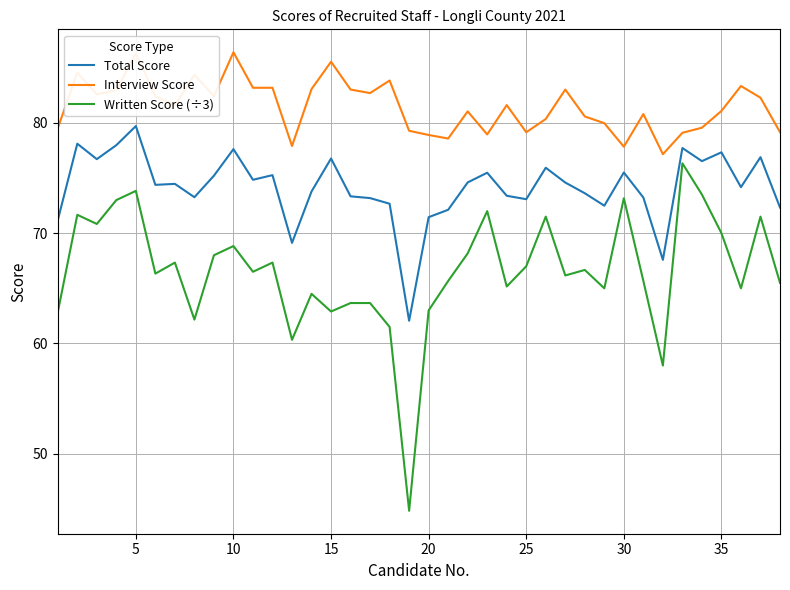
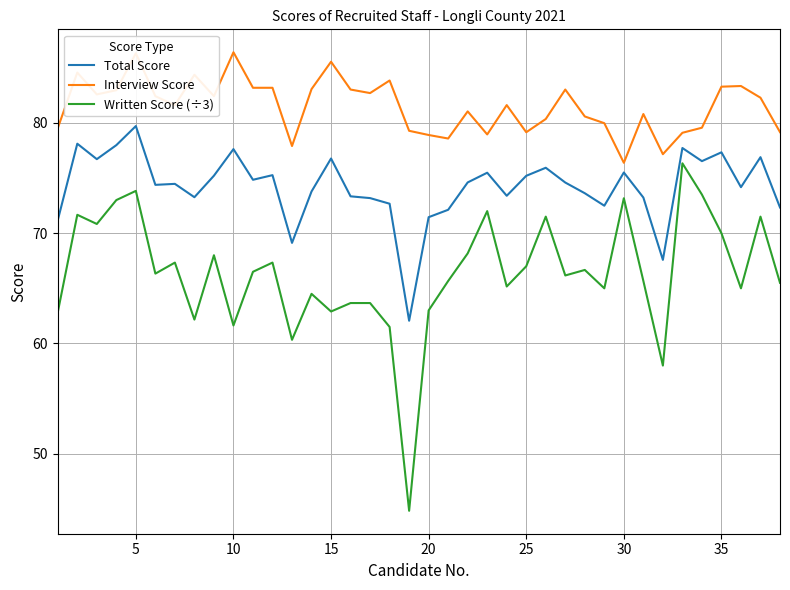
Written Score (÷3), 10: 68.8 -> 61.6
Total Score, 25: 73.1 -> 75.2
Interview Score, 30: 77.8 -> 76.4
Interview Score, 35: 81.1 -> 83.3
